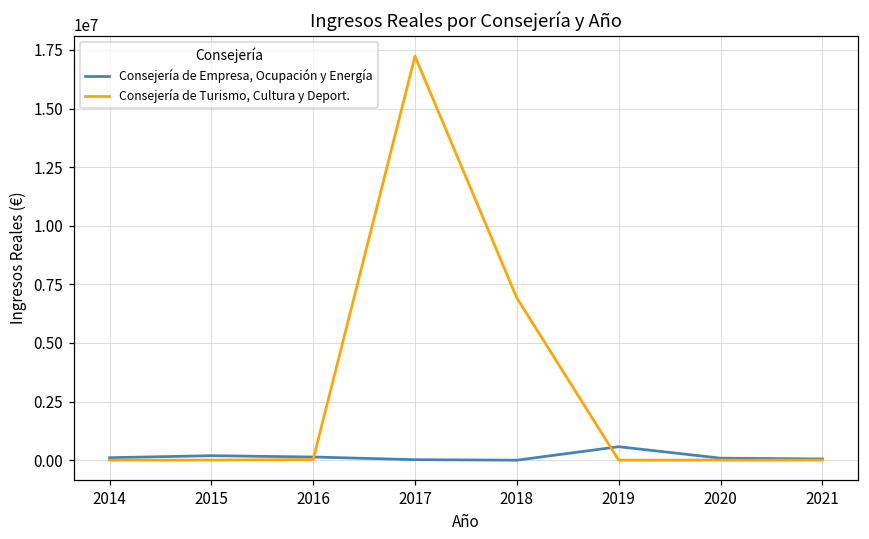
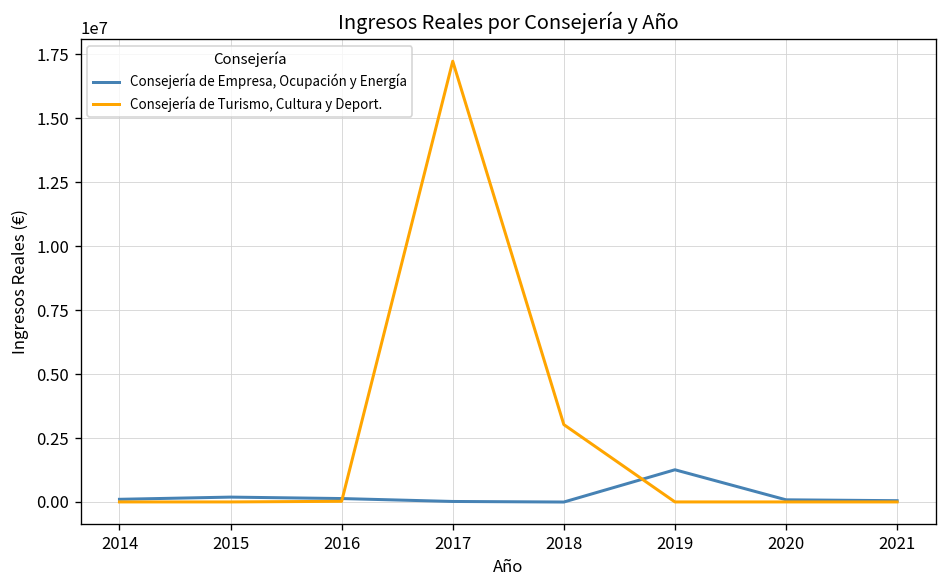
Consejería de Turismo, Cultura y Deport., 2018: 6900000 -> 3000000
Consejería de Empresa, Ocupación y Energía, 2019: 600000 -> 1300000
